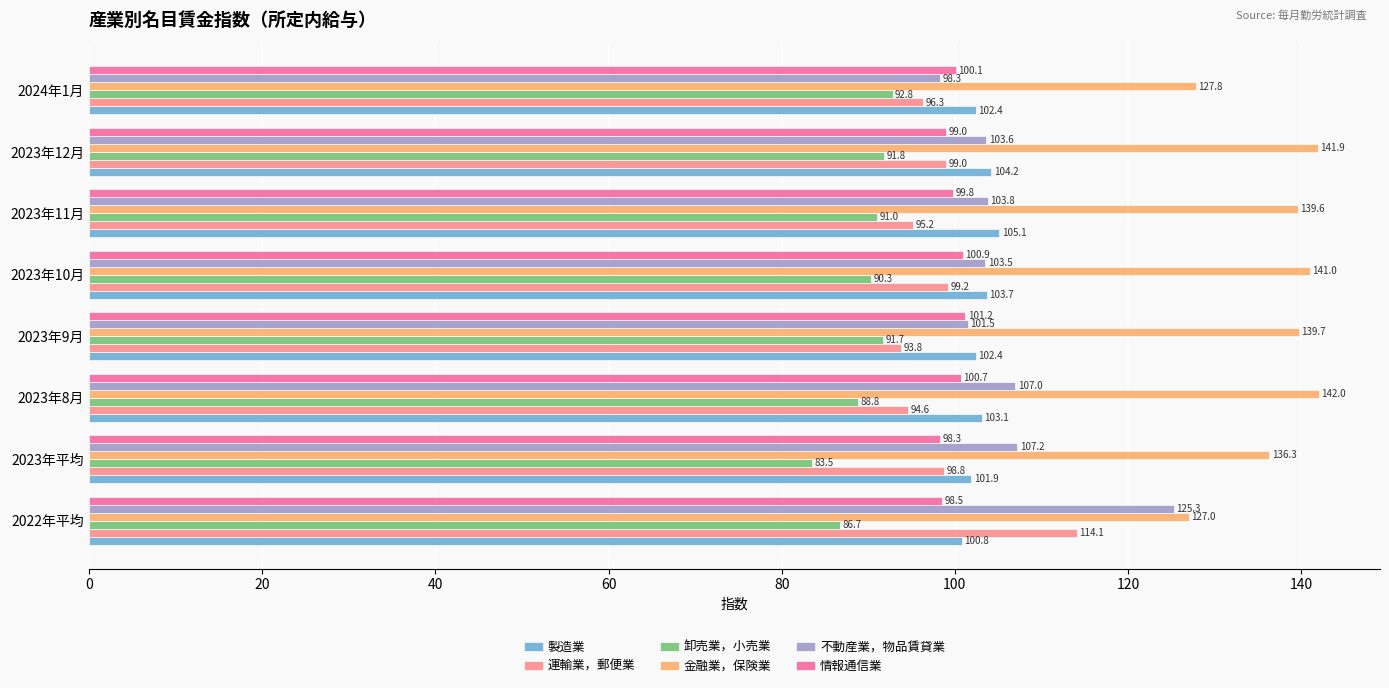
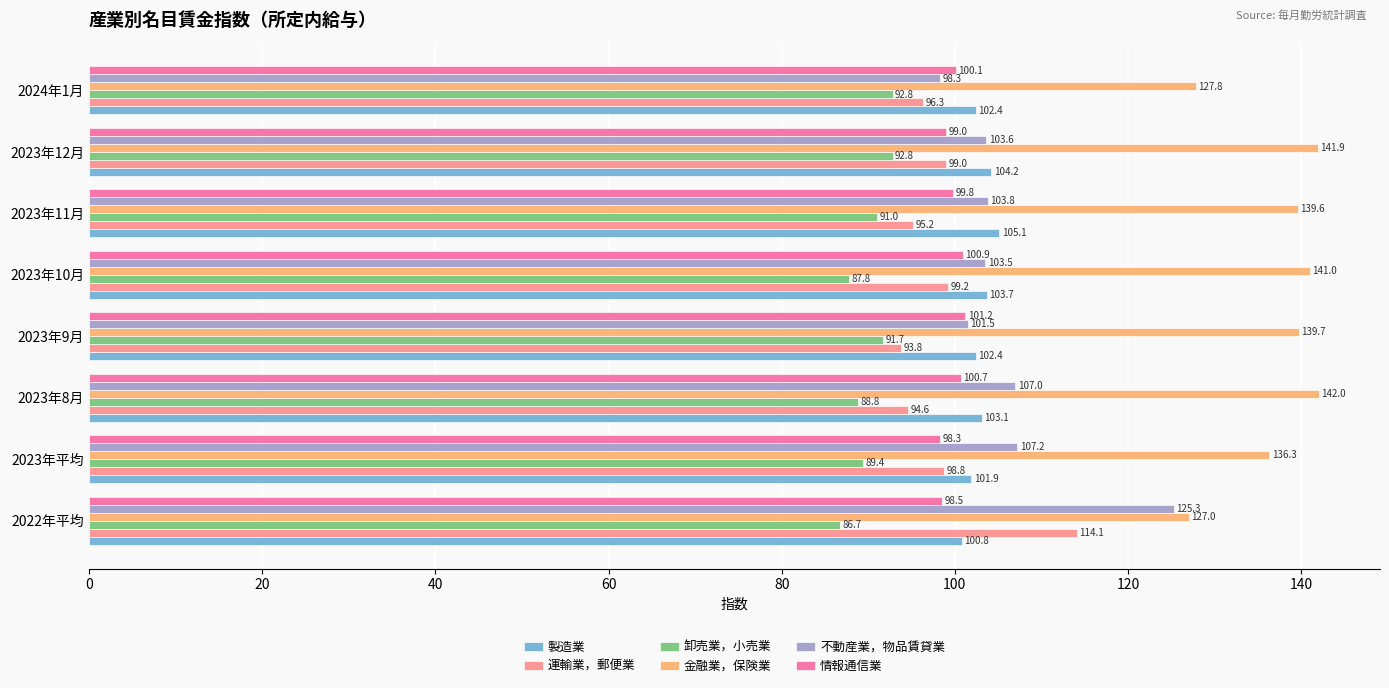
卸売業，小売業, 2023年12月: 91.8 -> 92.8
卸売業，小売業, 2023年10月: 90.3 -> 87.8
卸売業，小売業, 2023年平均: 83.5 -> 89.4
